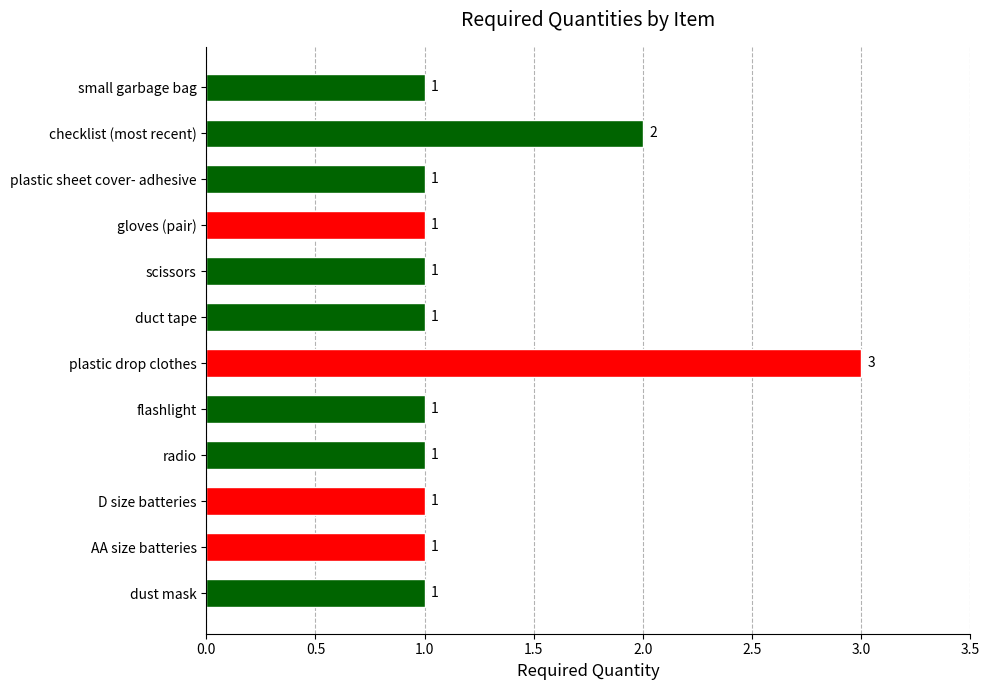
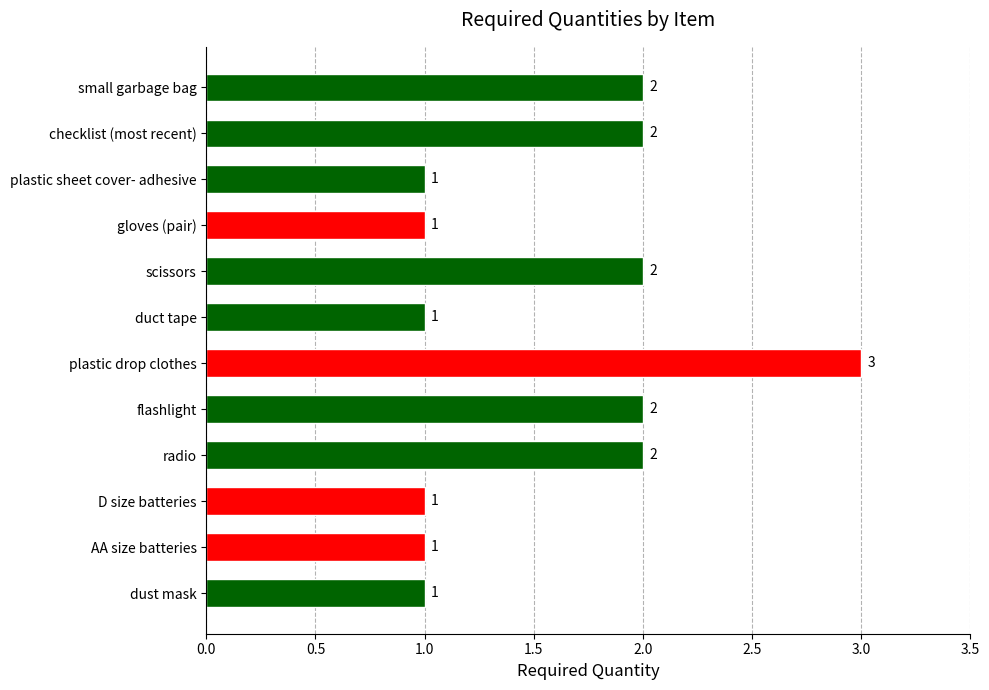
small garbage bag: 1 -> 2
scissors: 1 -> 2
flashlight: 1 -> 2
radio: 1 -> 2
